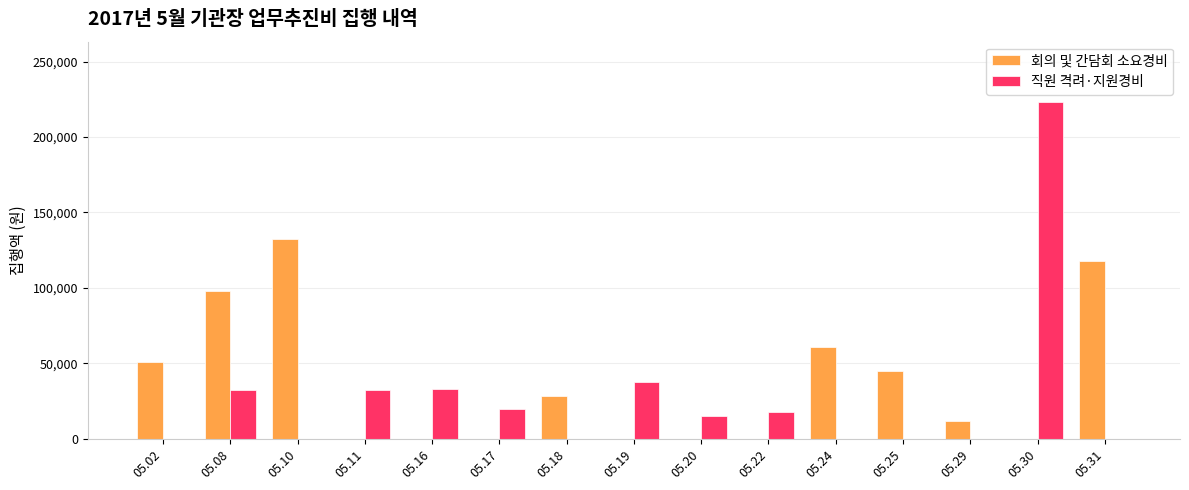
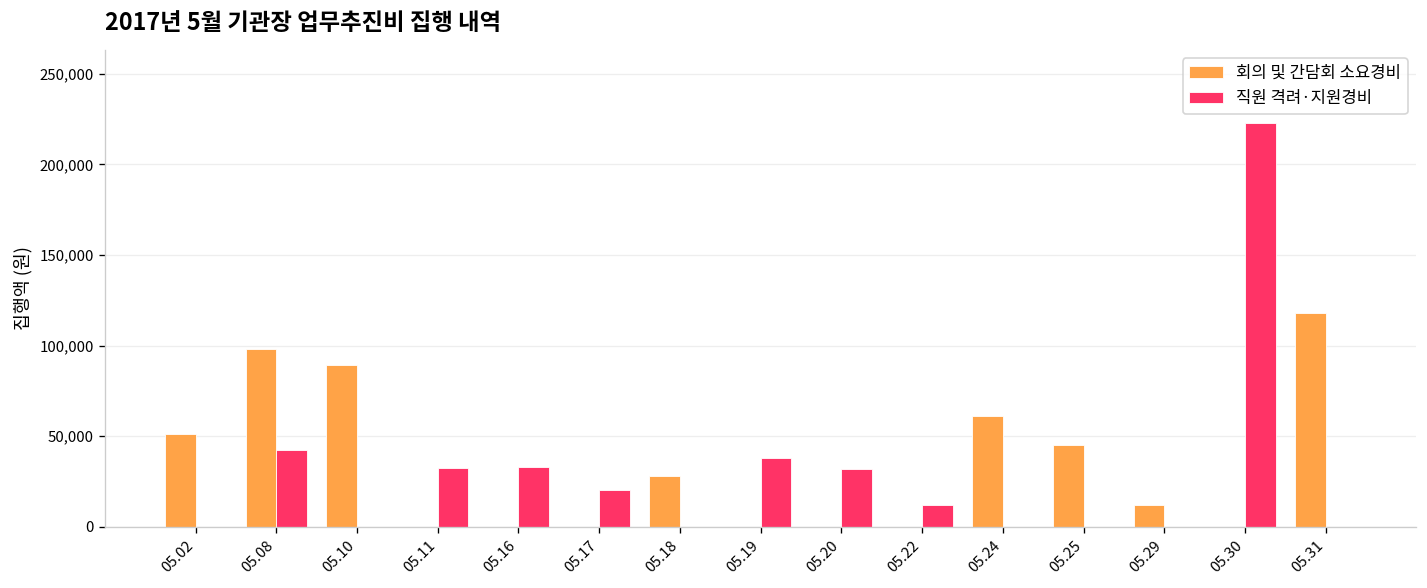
직원 격려·지원경비, 05.08: 33,000 -> 42,000
회의 및 간담회 소요경비, 05.10: 133,000 -> 89,000
직원 격려·지원경비, 05.20: 15,000 -> 32,000
직원 격려·지원경비, 05.22: 18,000 -> 12,000
